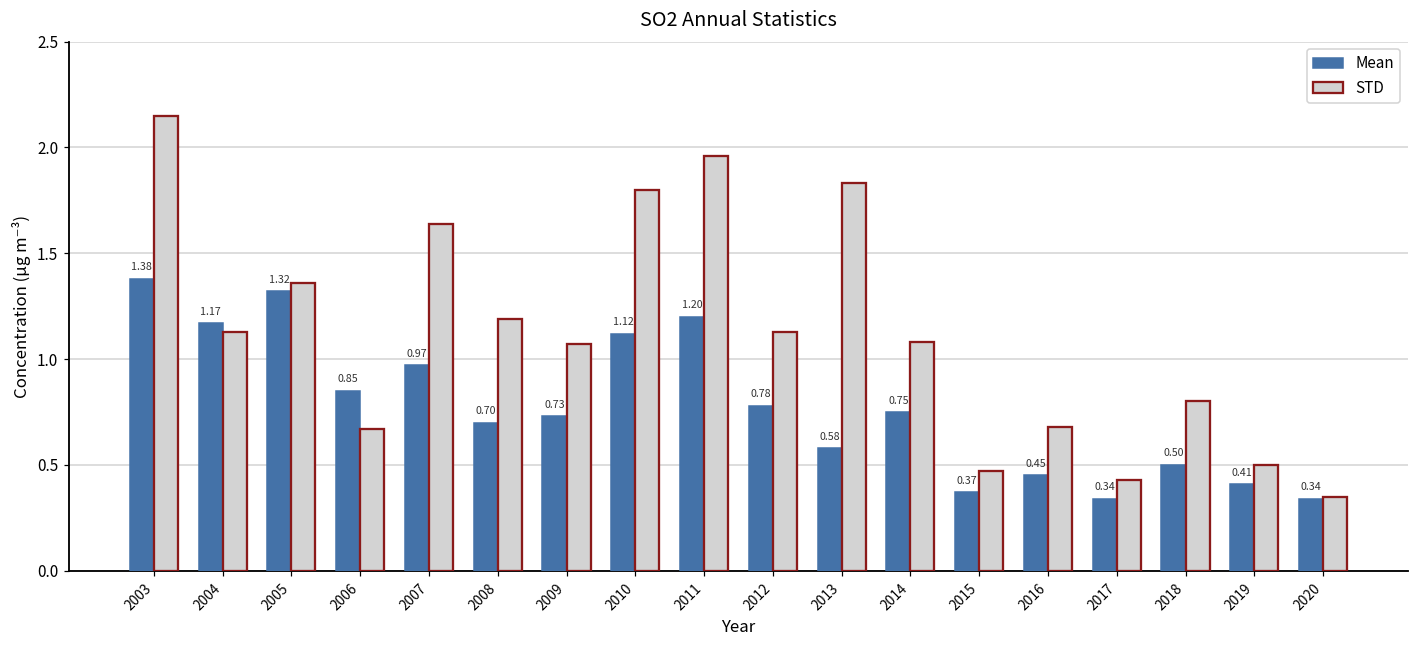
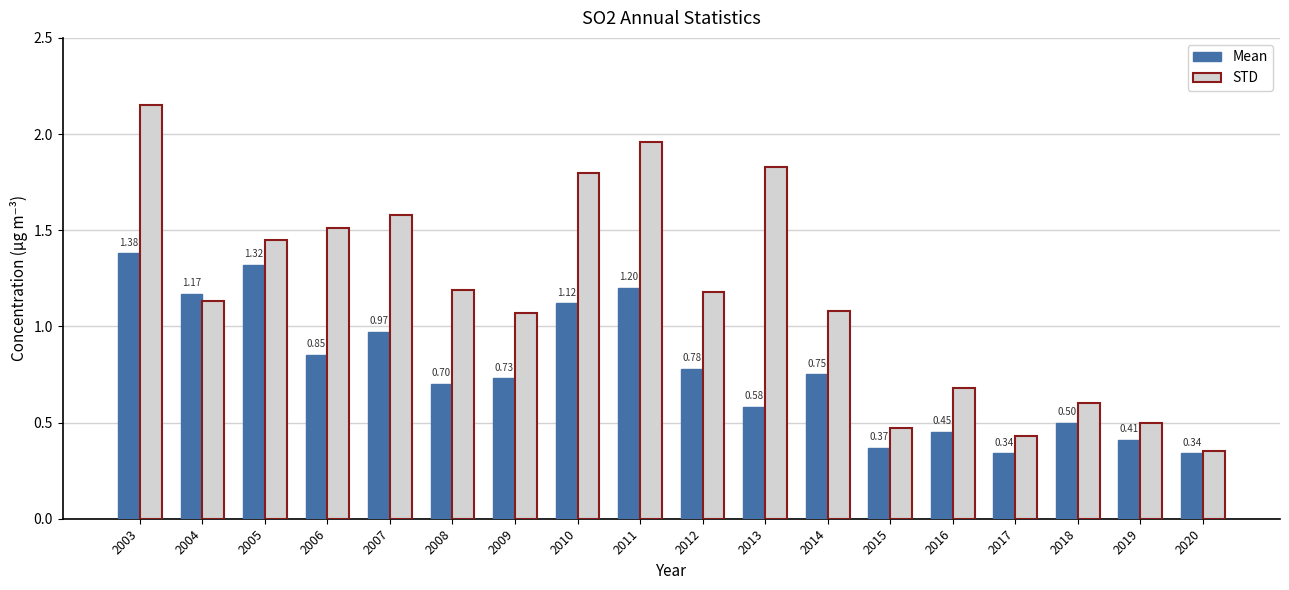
STD, 2005: 1.36 -> 1.45
STD, 2006: 0.67 -> 1.51
STD, 2007: 1.64 -> 1.58
STD, 2012: 1.13 -> 1.18
STD, 2018: 0.8 -> 0.6
